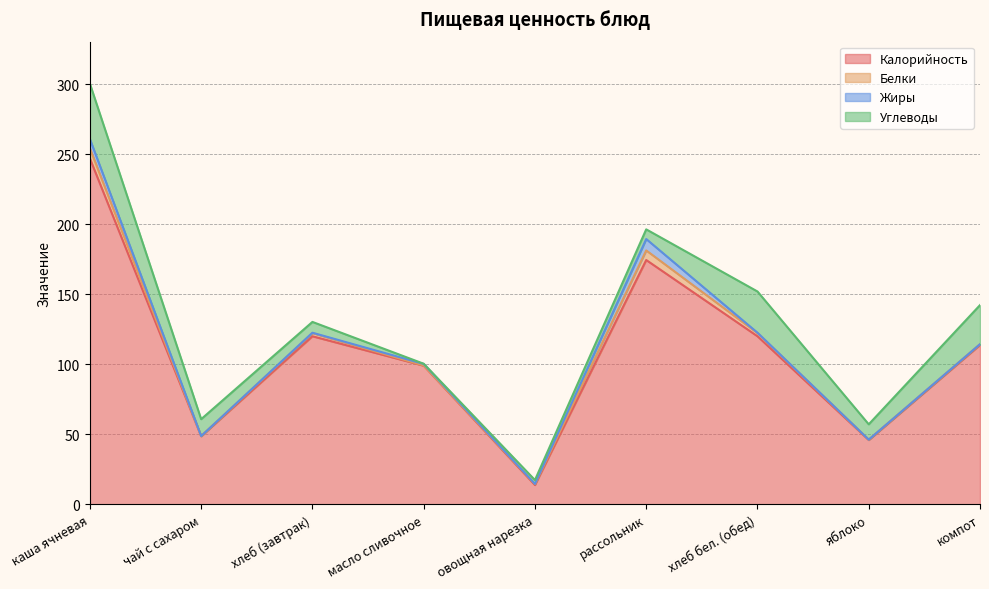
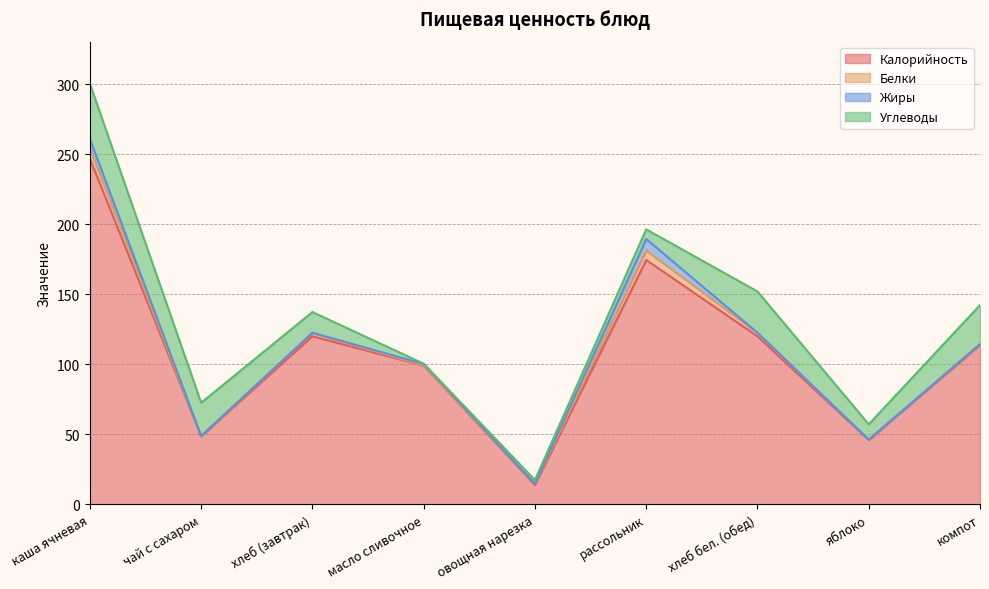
Углеводы, чай с сахаром: 12 -> 24
Углеводы, хлеб (завтрак): 8 -> 15
